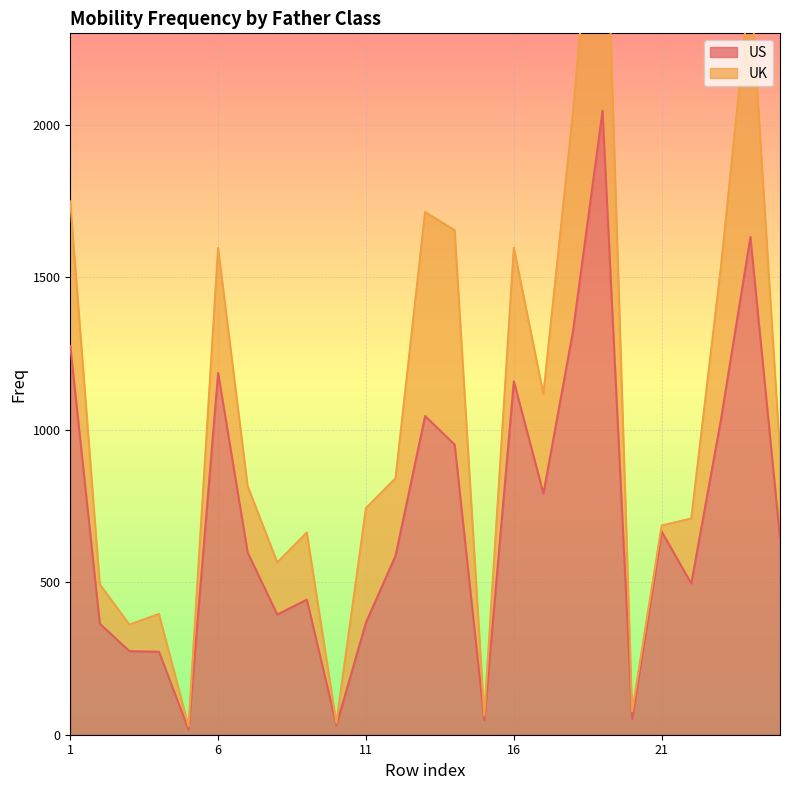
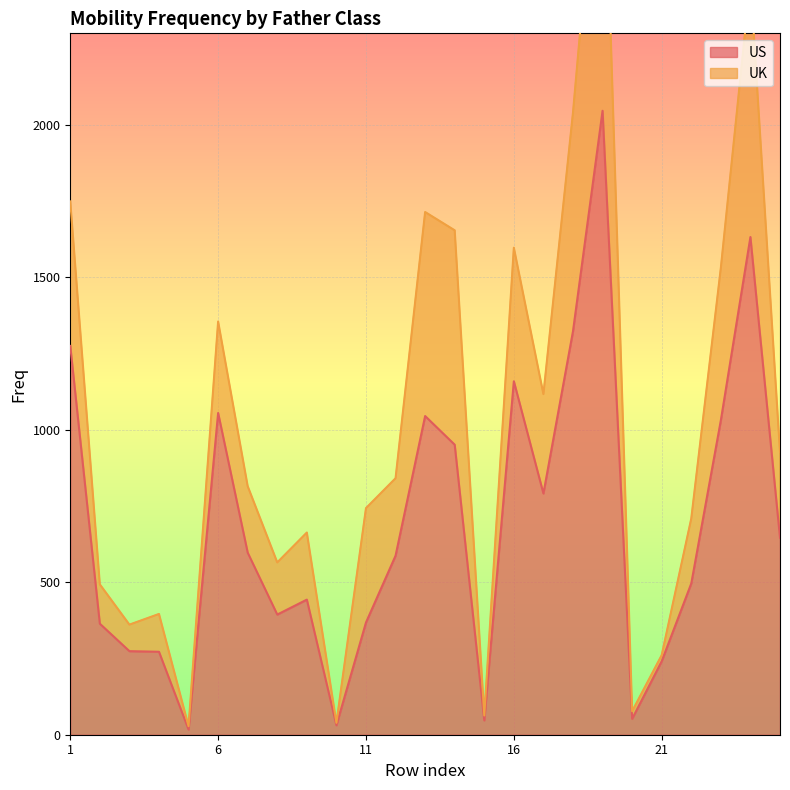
US, 6: 1190 -> 1060
UK, 6: 410 -> 300
US, 21: 670 -> 240
